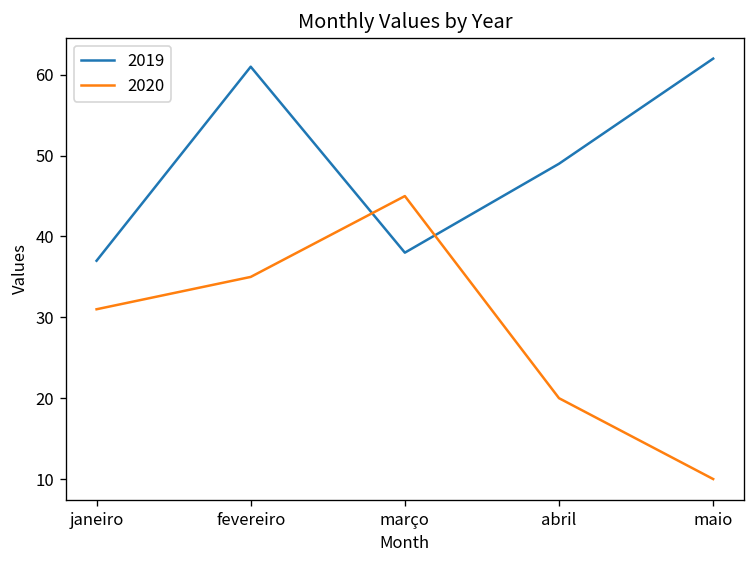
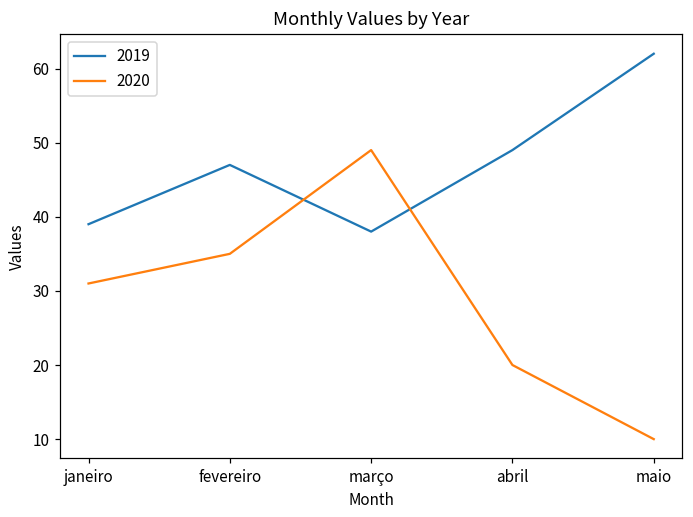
2019, janeiro: 37 -> 39
2019, fevereiro: 61 -> 47
2020, março: 45 -> 49
